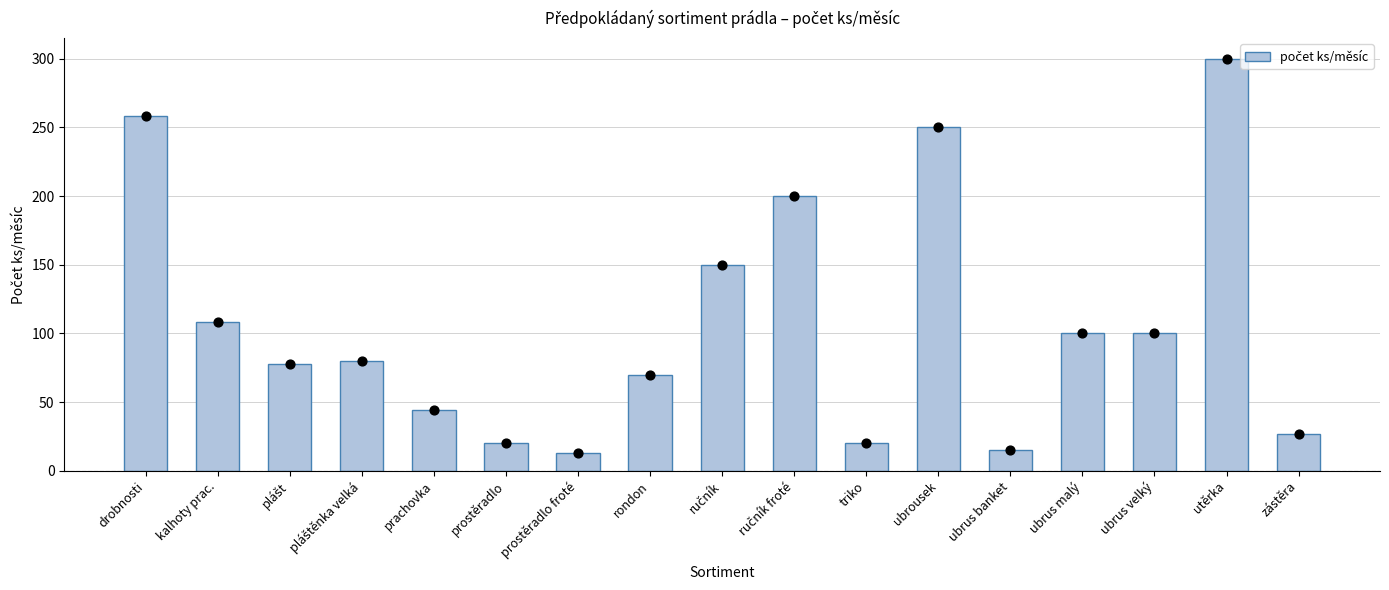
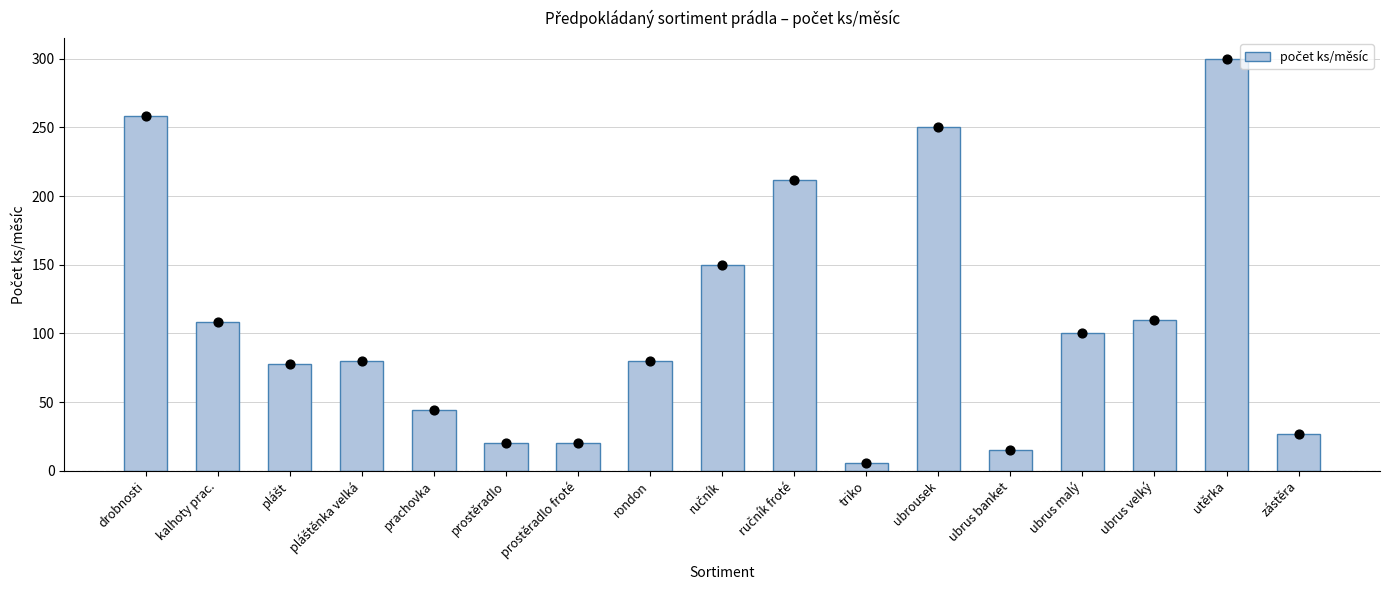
prostěradlo froté: 13 -> 20
rondon: 70 -> 80
ručník froté: 200 -> 212
triko: 20 -> 6
ubrus velký: 100 -> 110
